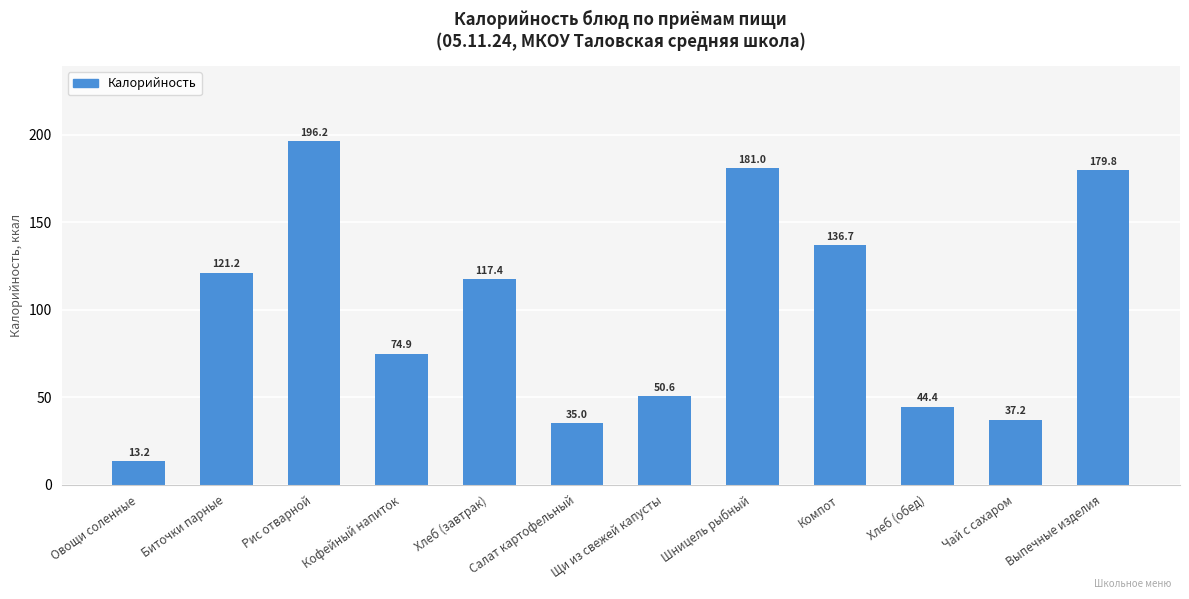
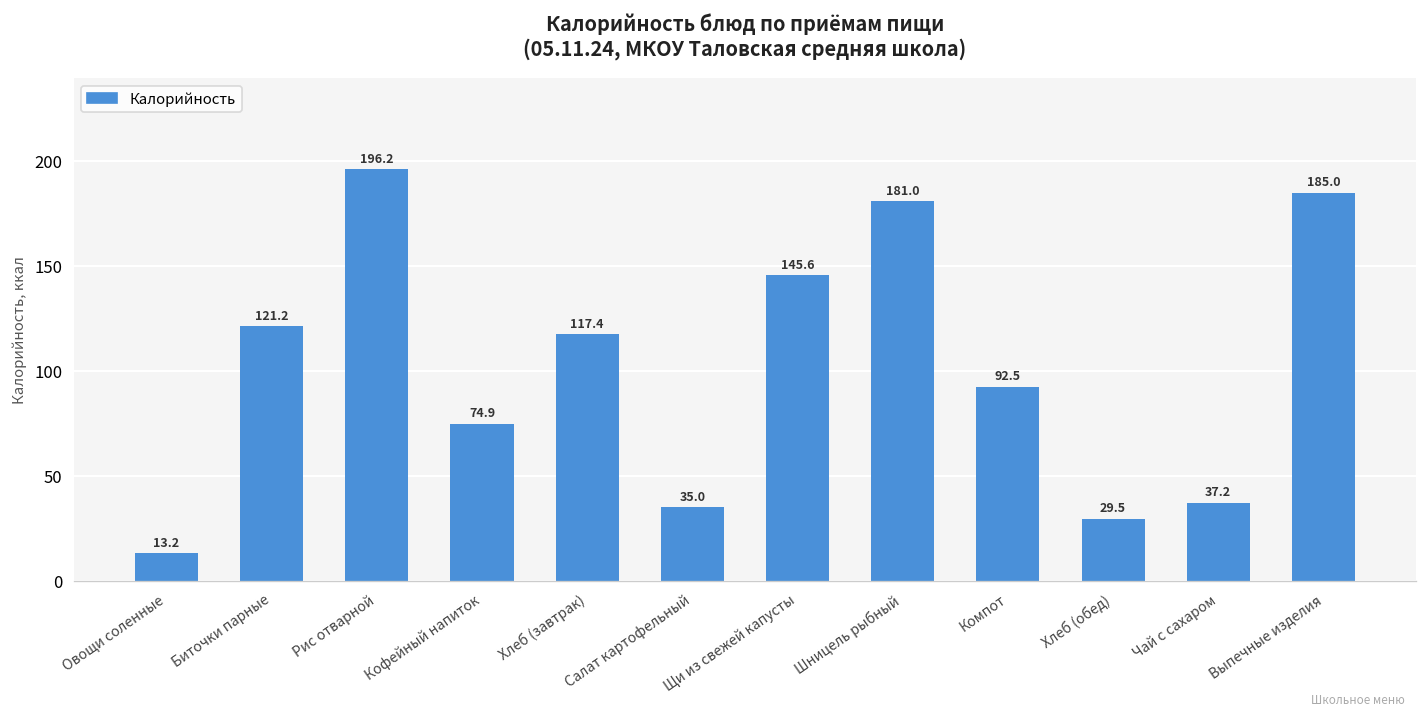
Щи из свежей капусты: 50.6 -> 145.6
Компот: 136.7 -> 92.5
Хлеб (обед): 44.4 -> 29.5
Выпечные изделия: 179.8 -> 185.0
